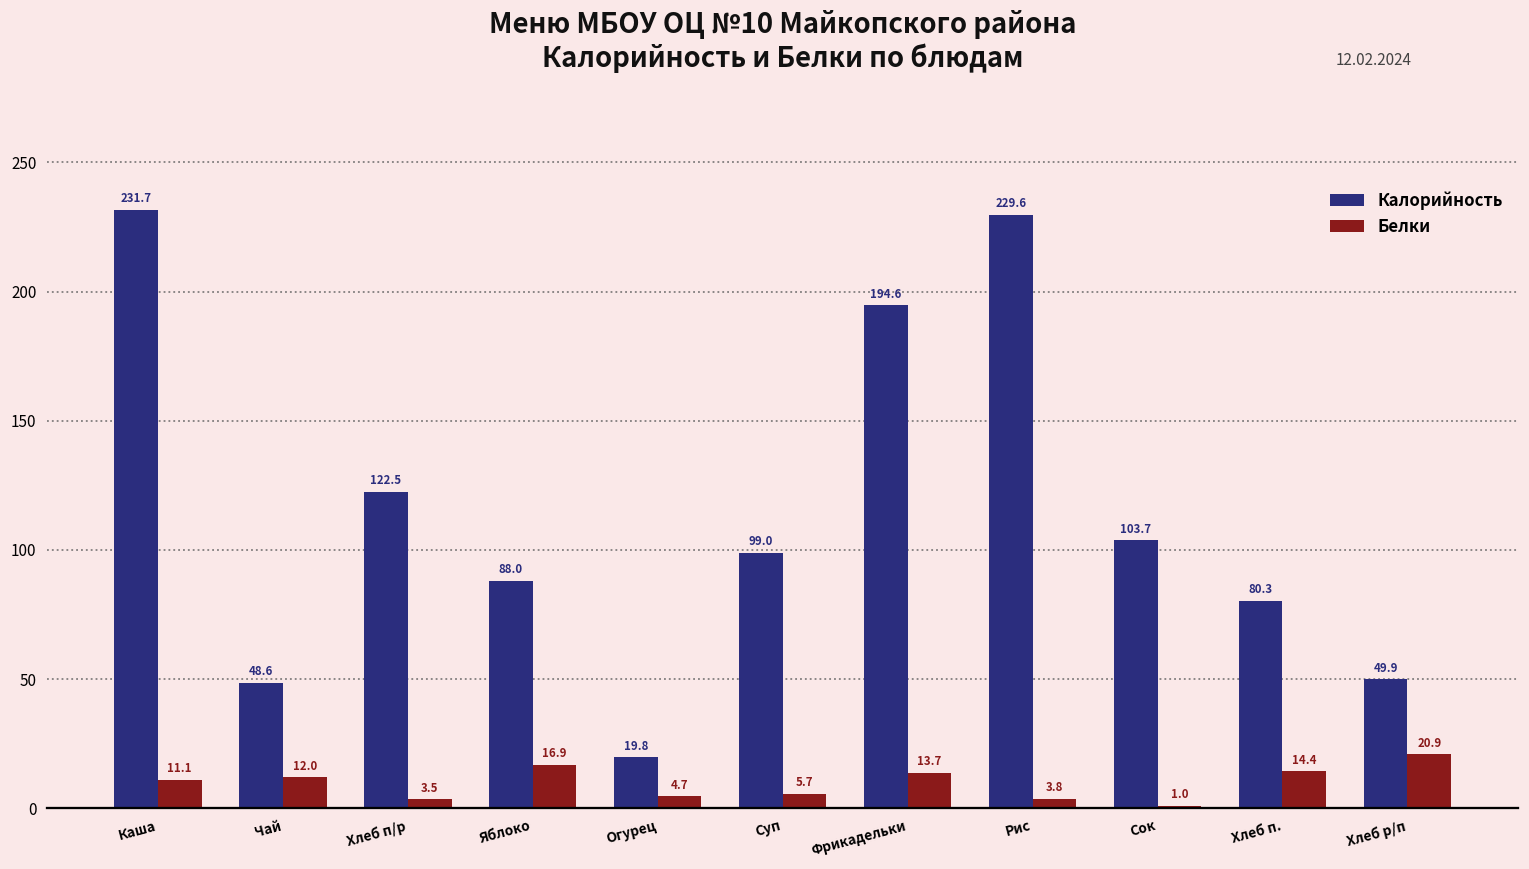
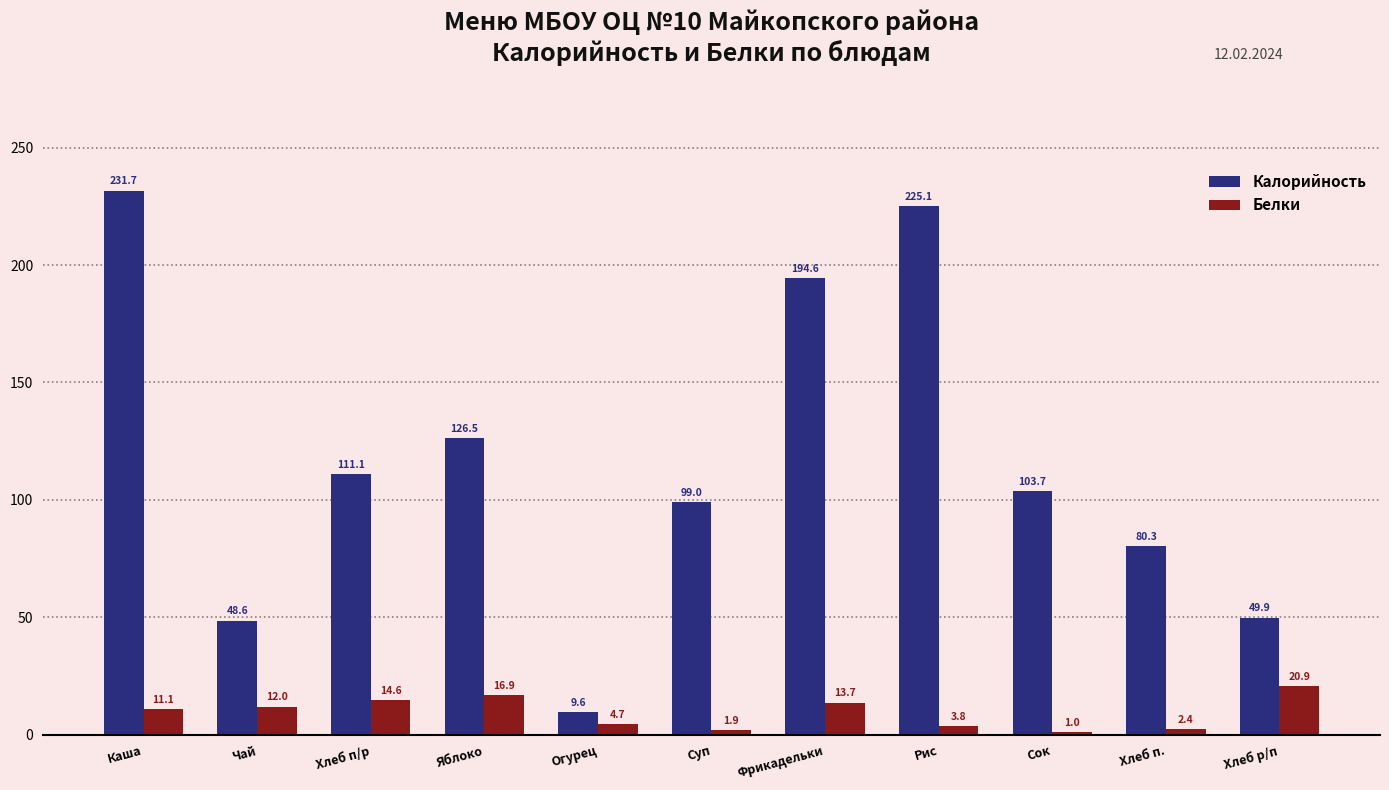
Калорийность, Хлеб п/р: 122.5 -> 111.1
Белки, Хлеб п/р: 3.5 -> 14.6
Калорийность, Яблоко: 88.0 -> 126.5
Калорийность, Огурец: 19.8 -> 9.6
Белки, Суп: 5.7 -> 1.9
Калорийность, Рис: 229.6 -> 225.1
Белки, Хлеб п.: 14.4 -> 2.4
